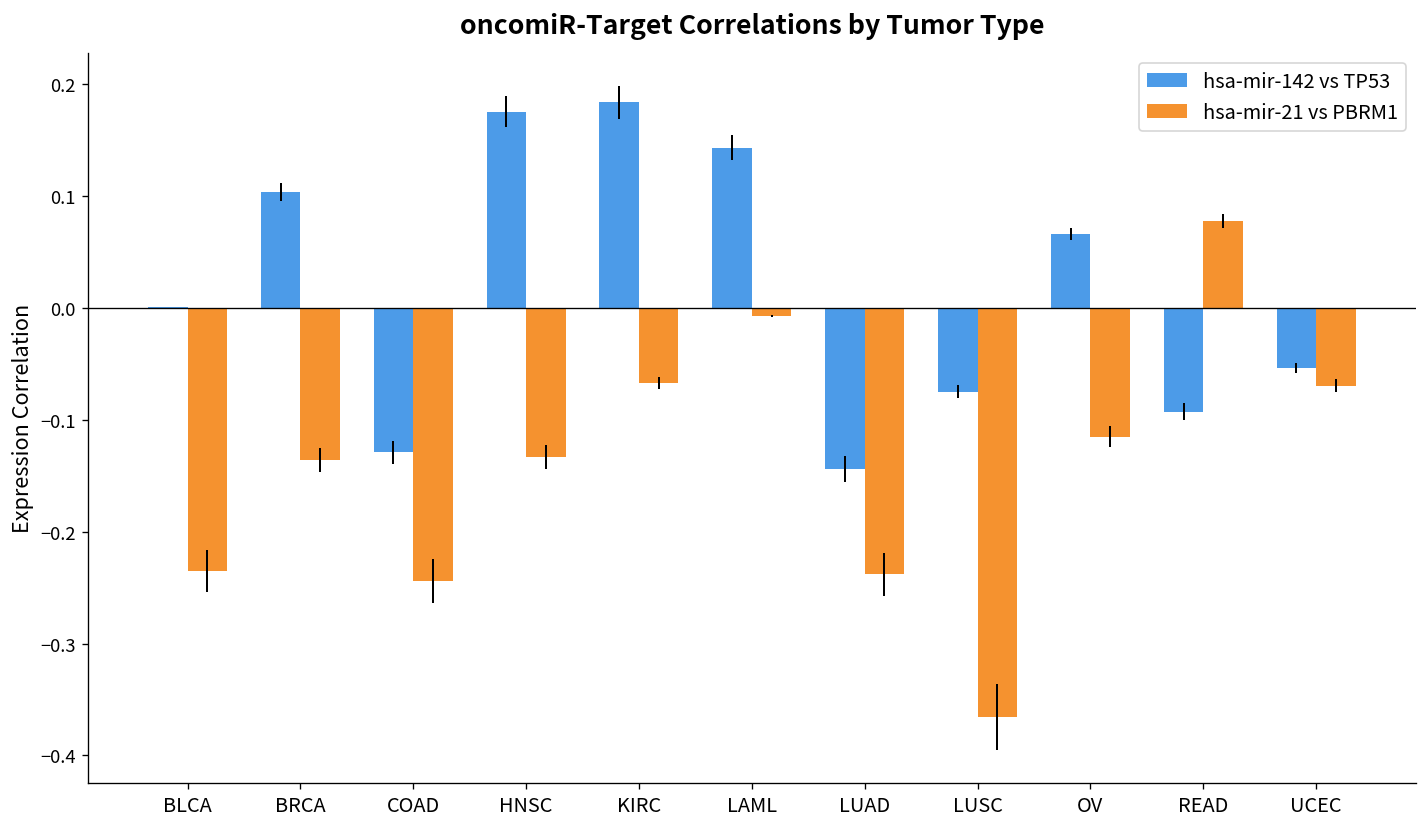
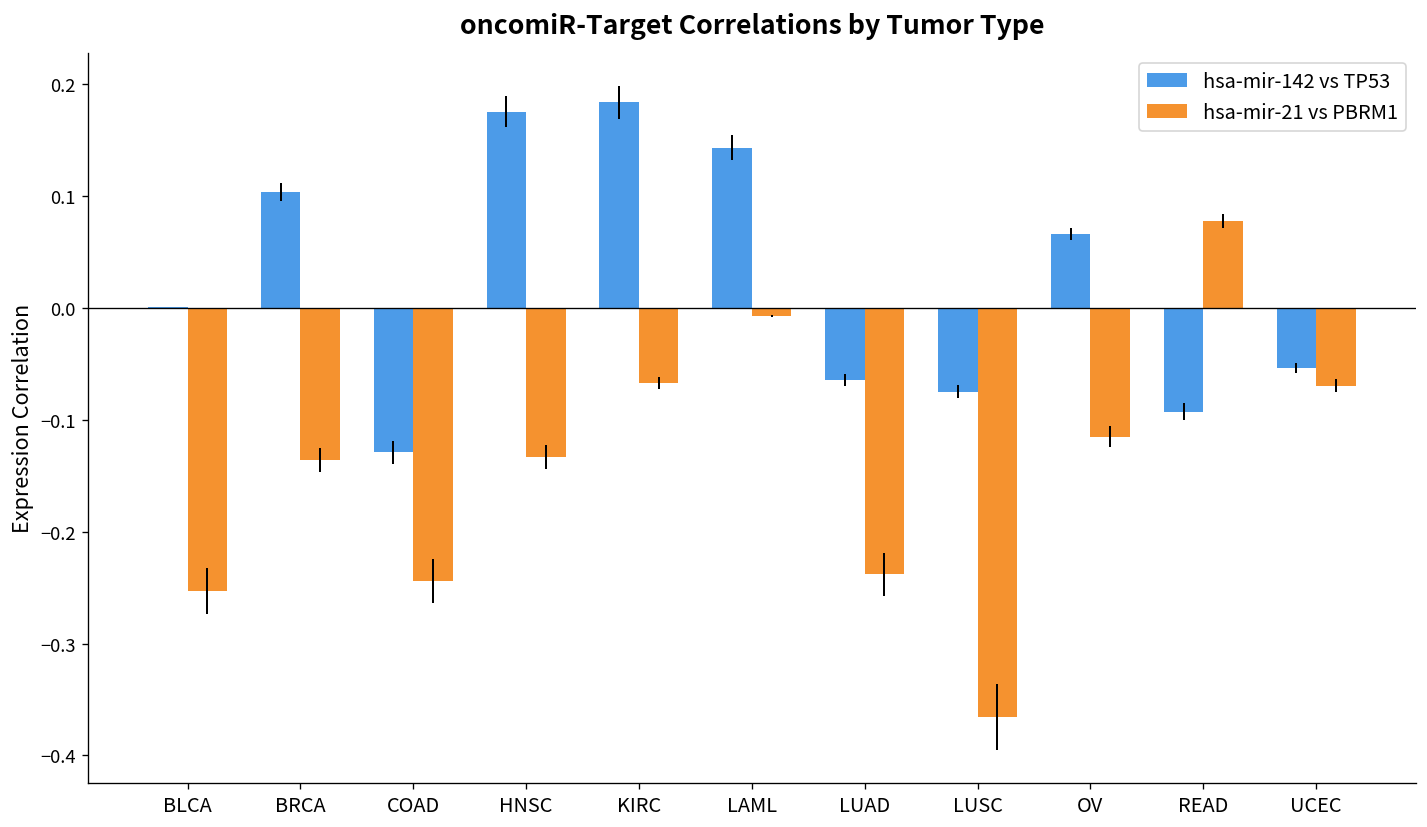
hsa-mir-21 vs PBRM1, BLCA: -0.23 -> -0.25
hsa-mir-142 vs TP53, LUAD: -0.14 -> -0.06
